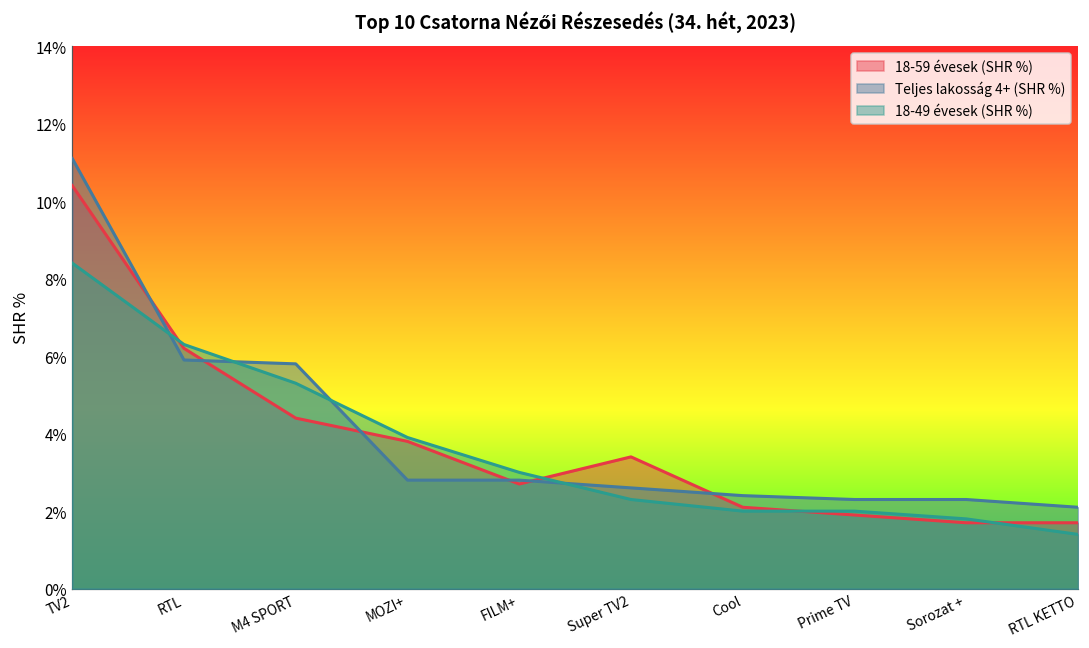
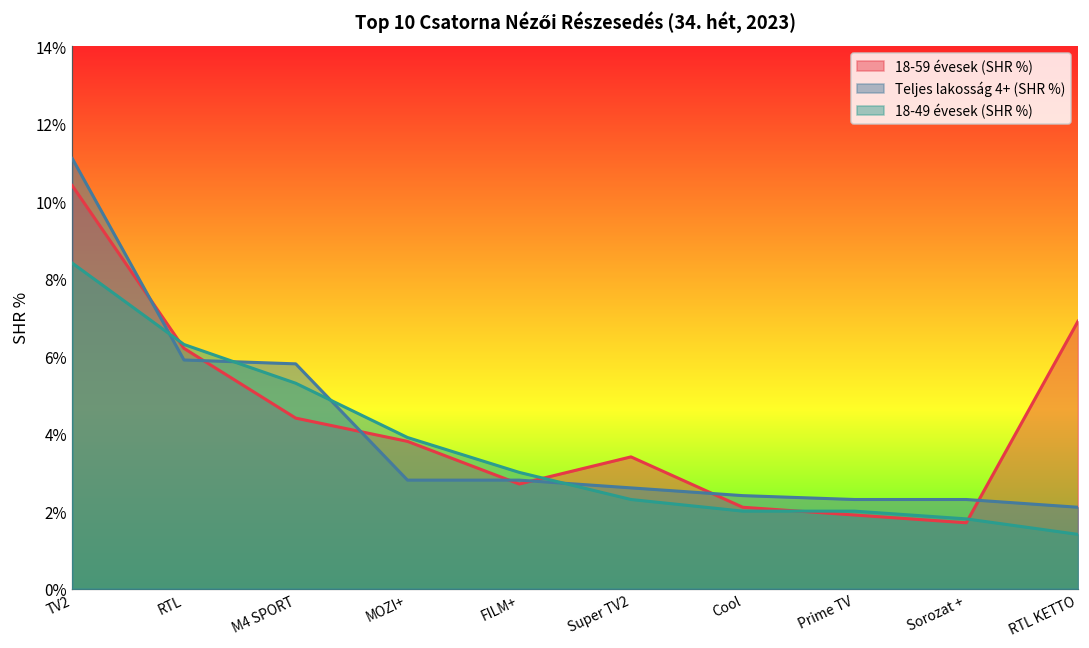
18-59 évesek (SHR %), RTL KETTO: 1.7% -> 6.9%
